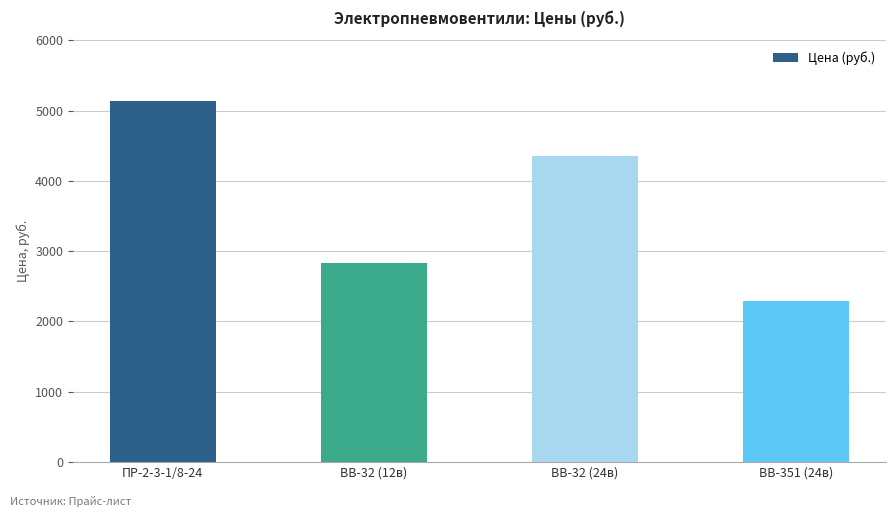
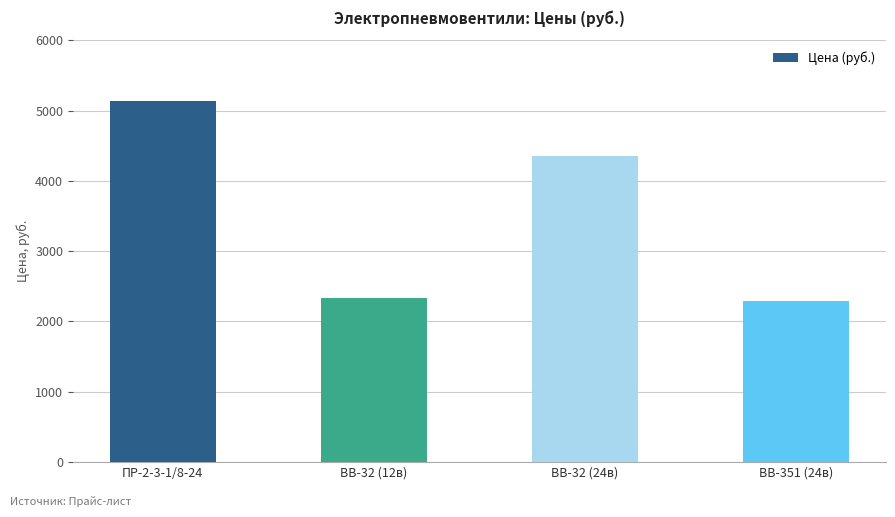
ВВ-32 (12в): 2800 -> 2300
